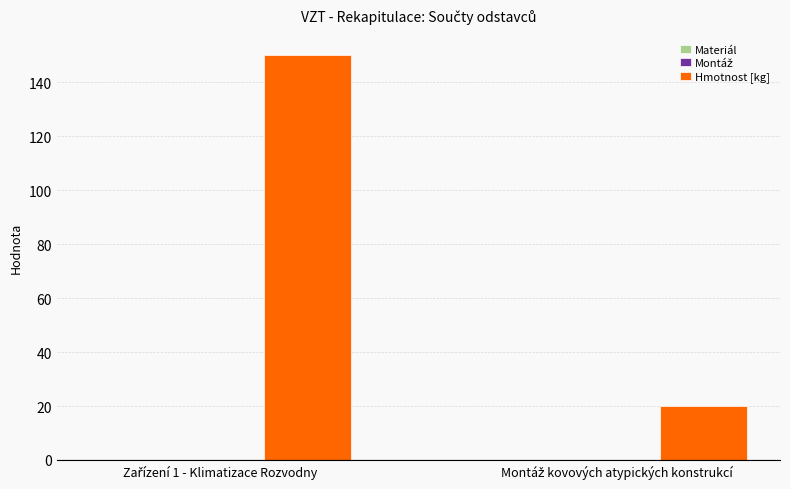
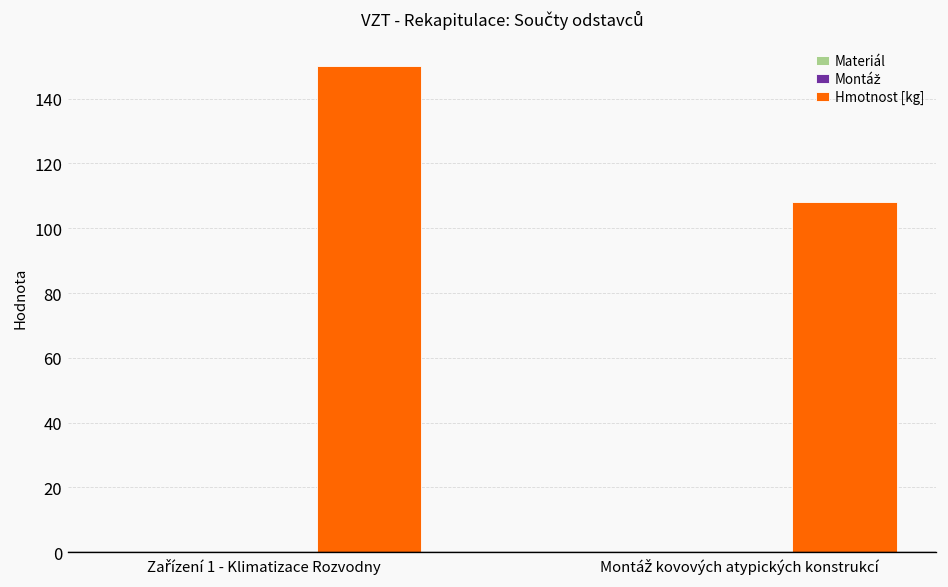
Hmotnost [kg], Montáž kovových atypických konstrukcí: 20 -> 108
